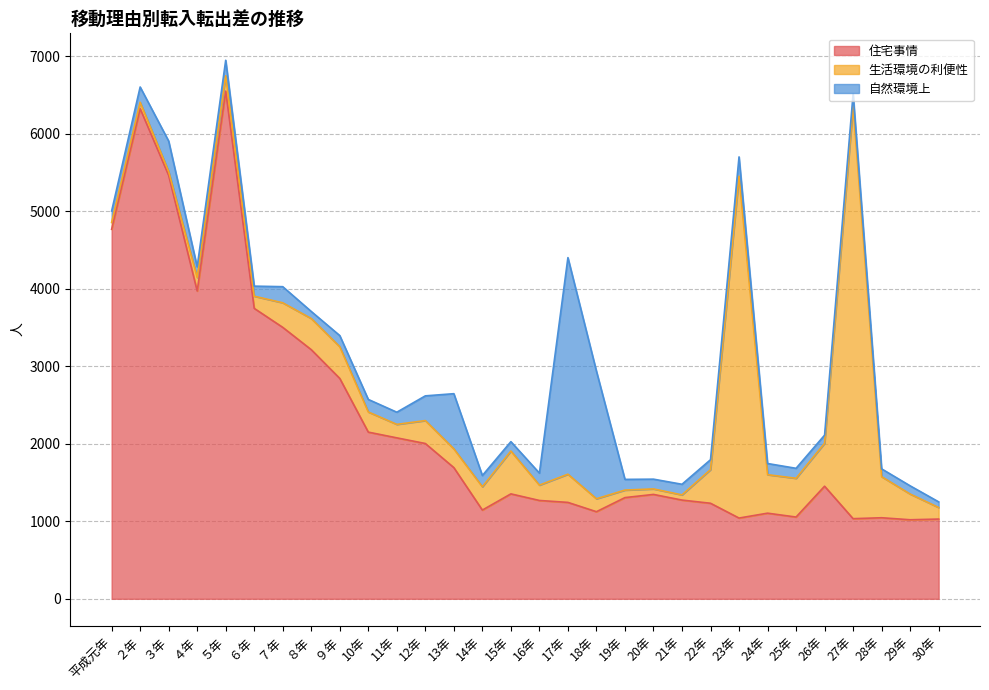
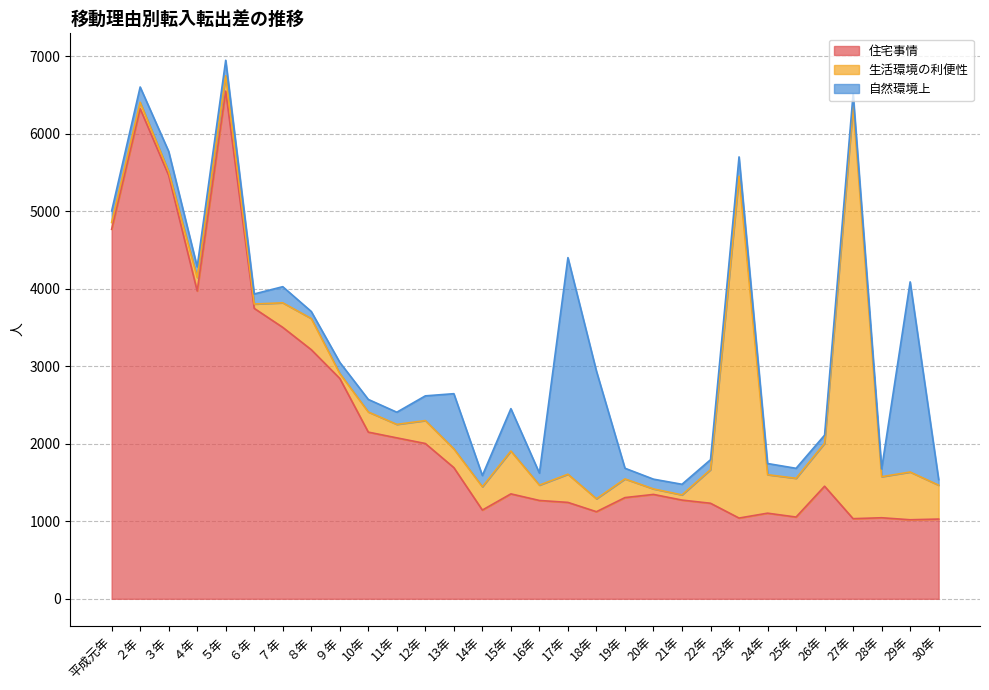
自然環境上, ３年: 400 -> 300
生活環境の利便性, ６年: 200 -> 100
生活環境の利便性, ９年: 400 -> 100
自然環境上, 15年: 100 -> 500
生活環境の利便性, 19年: 100 -> 200
生活環境の利便性, 29年: 300 -> 600
自然環境上, 29年: 100 -> 2500
生活環境の利便性, 30年: 100 -> 400
